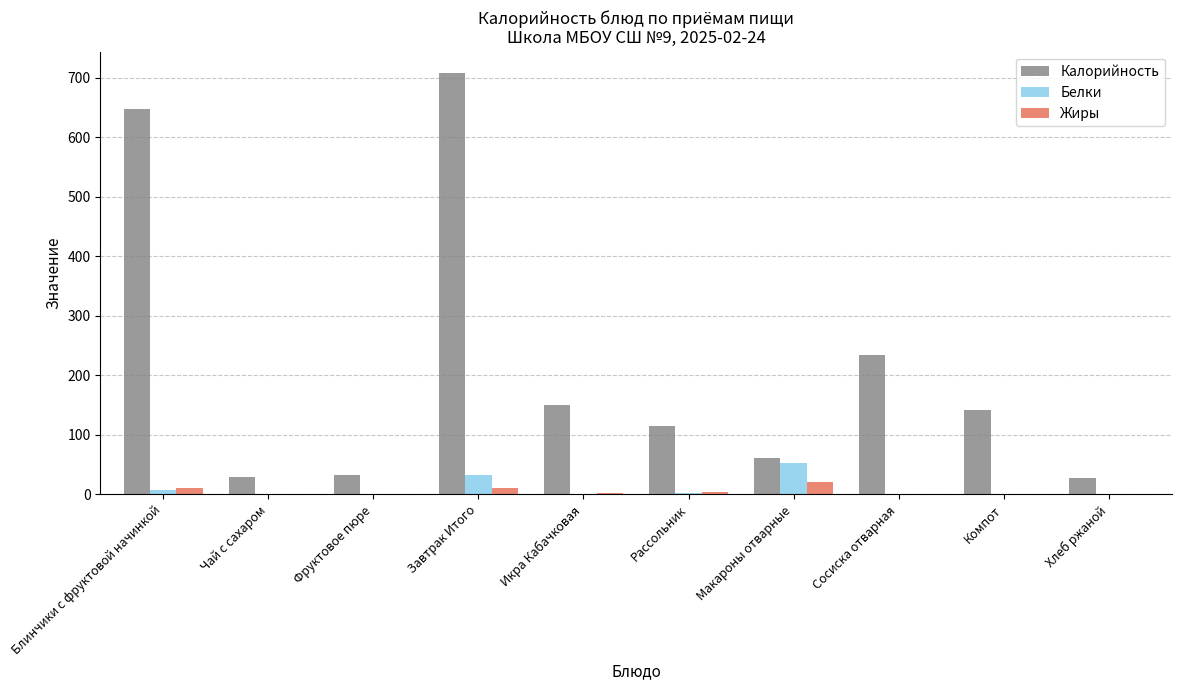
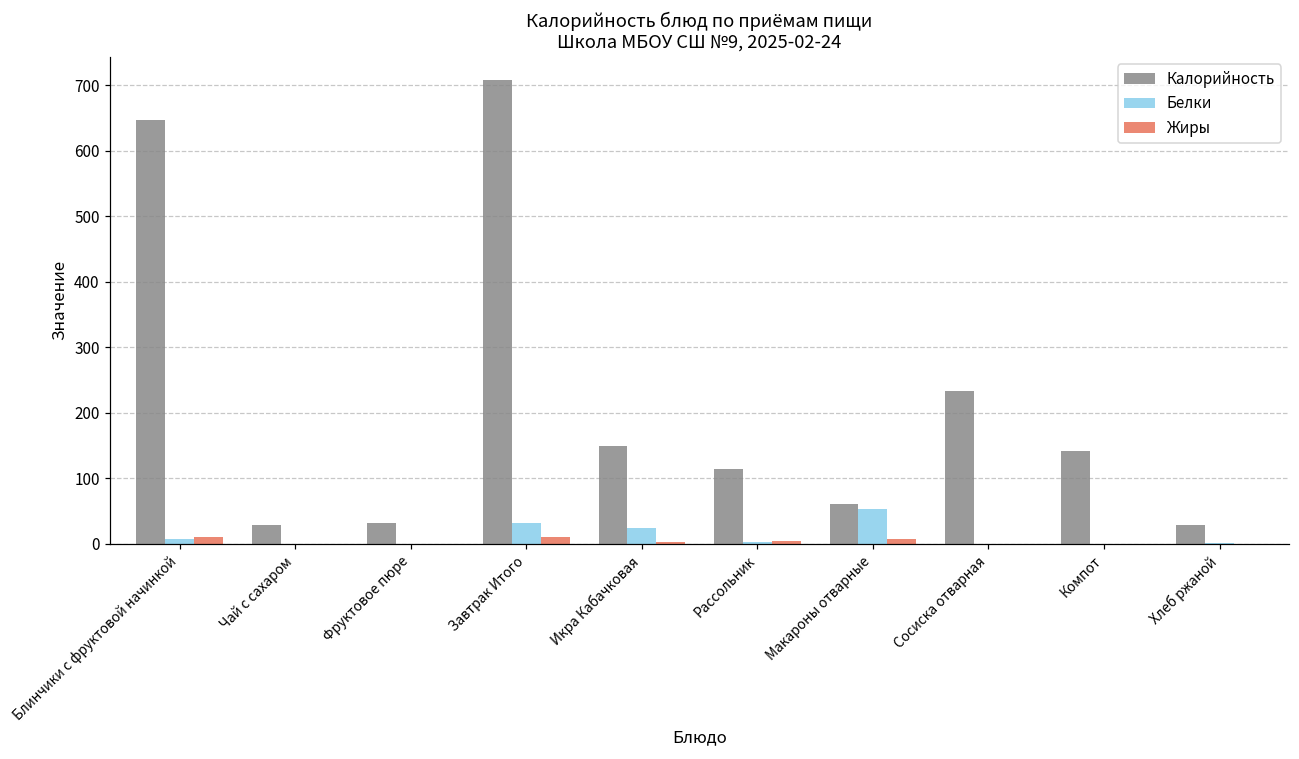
Белки, Икра Кабачковая: 0 -> 20
Жиры, Макароны отварные: 20 -> 10
